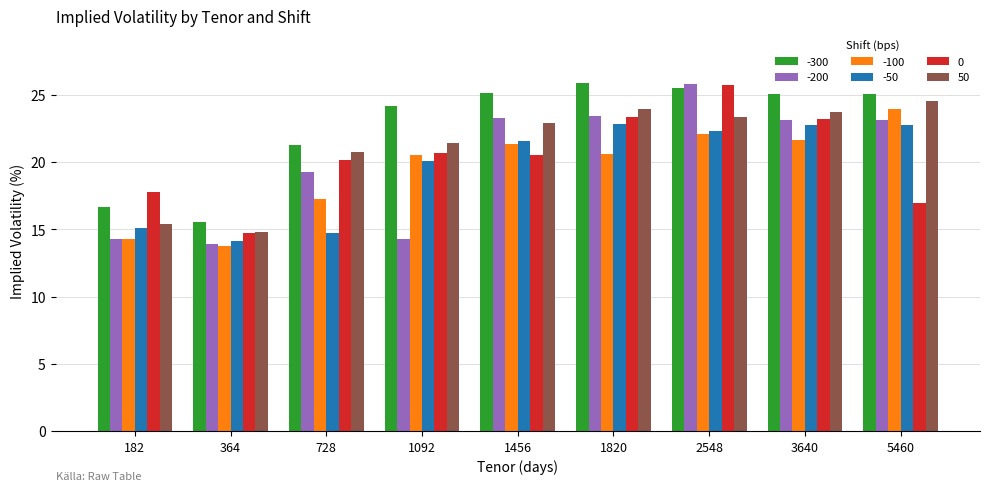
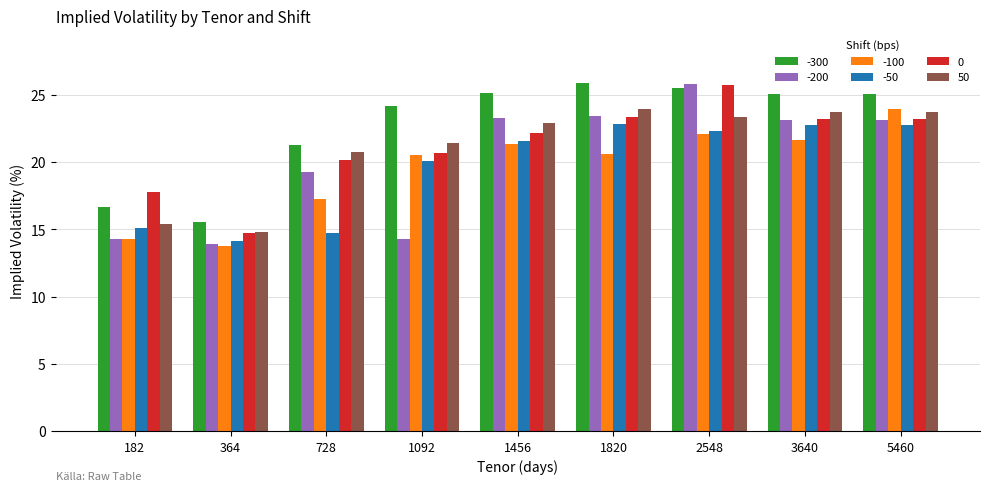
0, 1456: 20.5 -> 22.2
0, 5460: 16.9 -> 23.2
50, 5460: 24.6 -> 23.8
